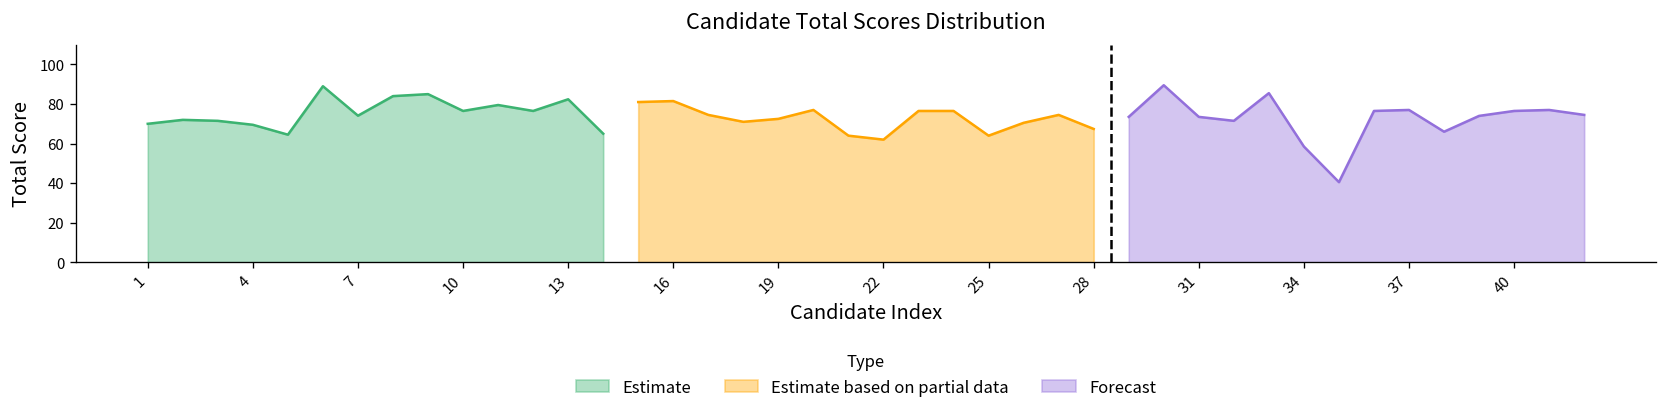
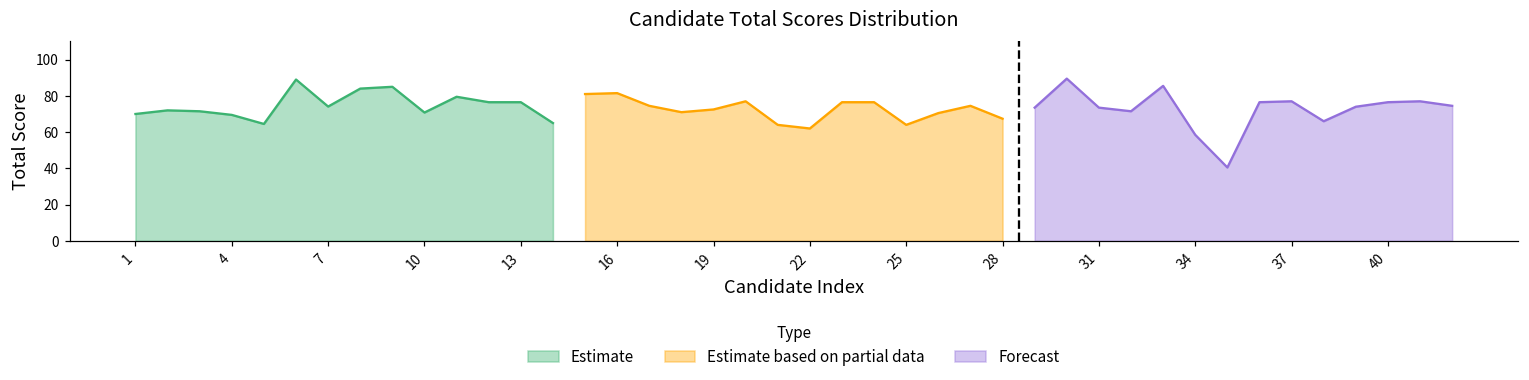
Estimate, 10: 77 -> 71
Estimate, 13: 82 -> 77
